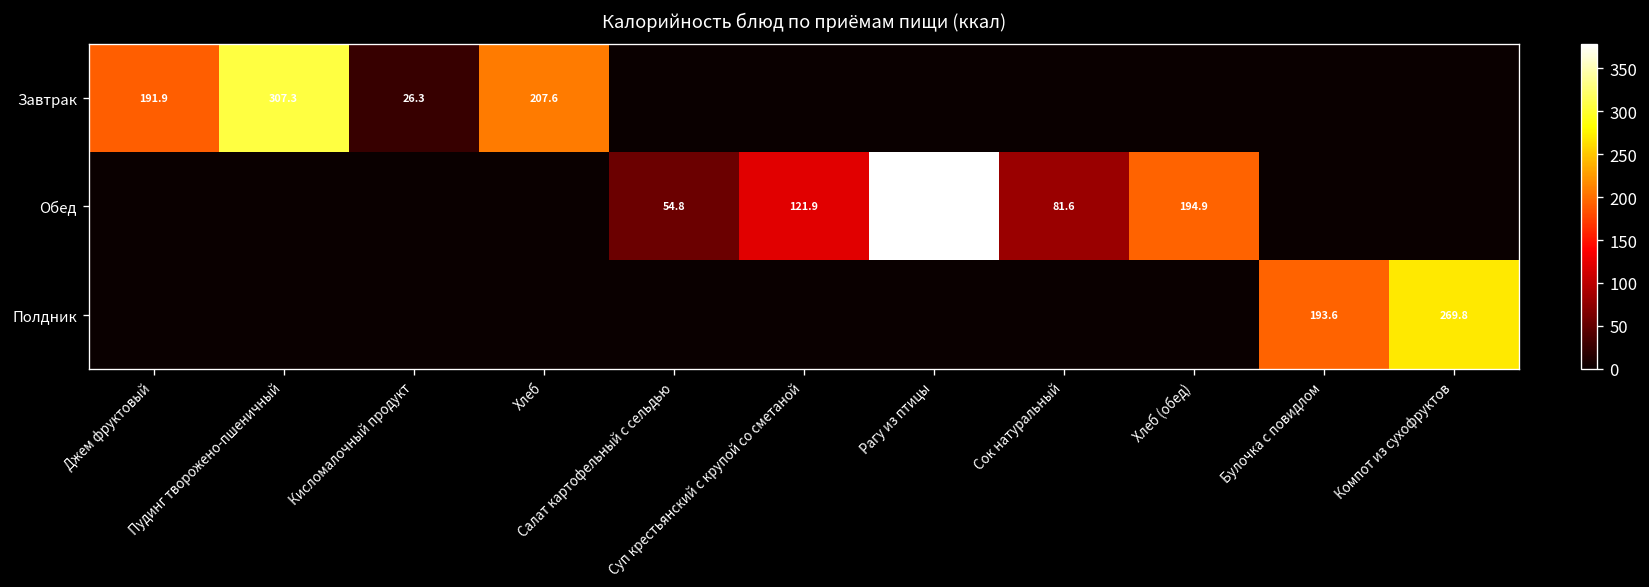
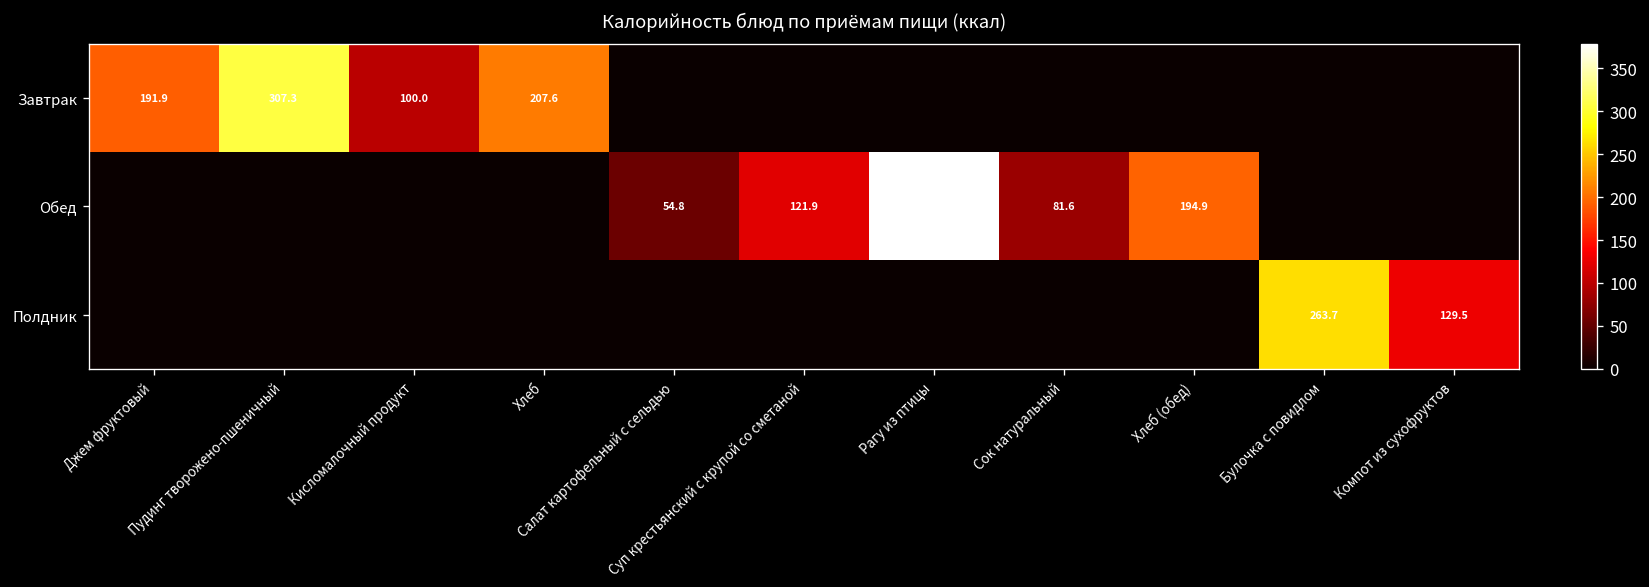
Завтрак, Кисломалочный продукт: 26.3 -> 100.0
Полдник, Булочка с повидлом: 193.6 -> 263.7
Полдник, Компот из сухофруктов: 269.8 -> 129.5
